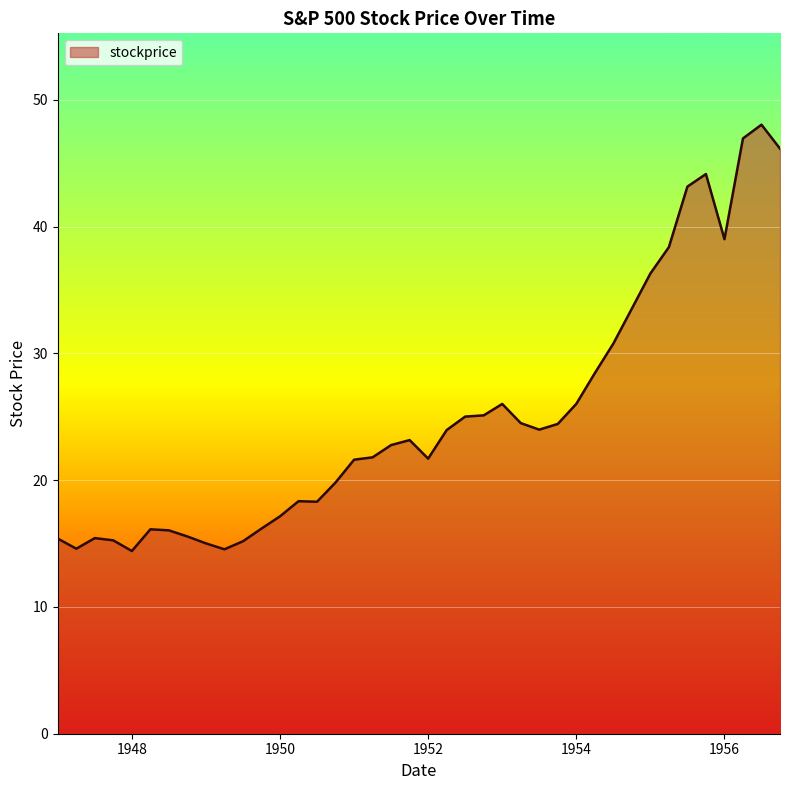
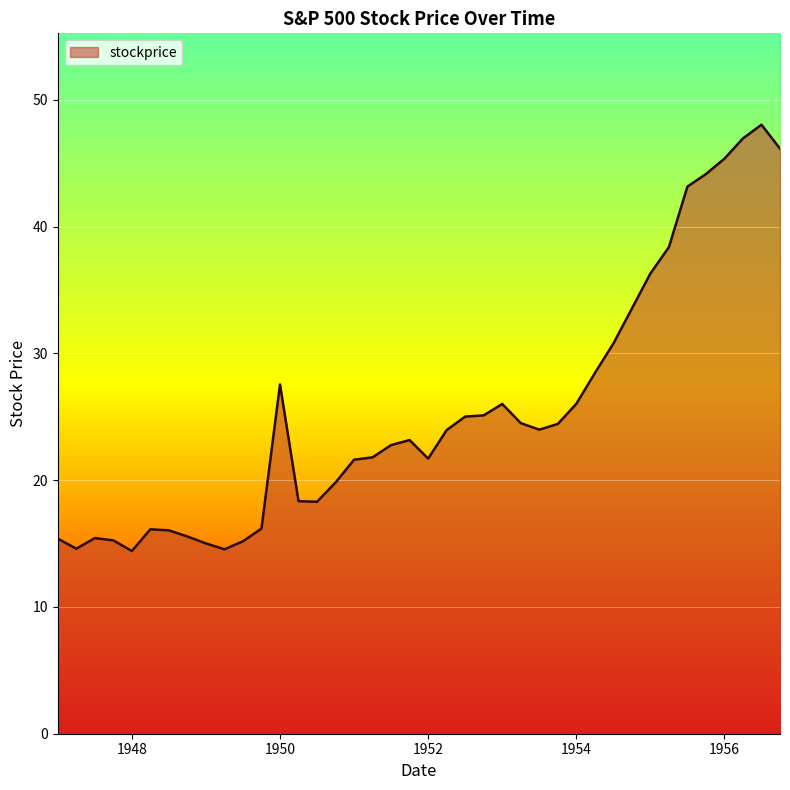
1950: 17.1 -> 27.6
1956: 39.0 -> 45.4
